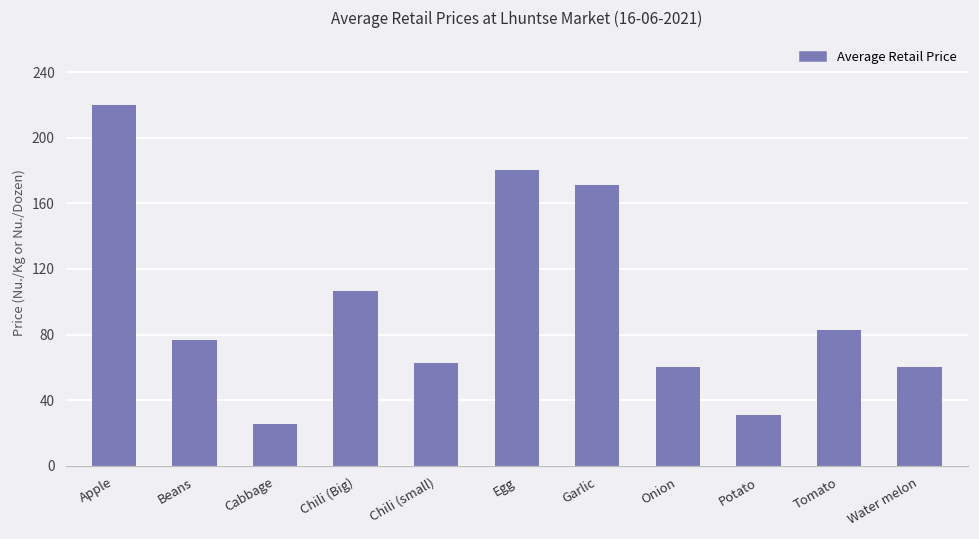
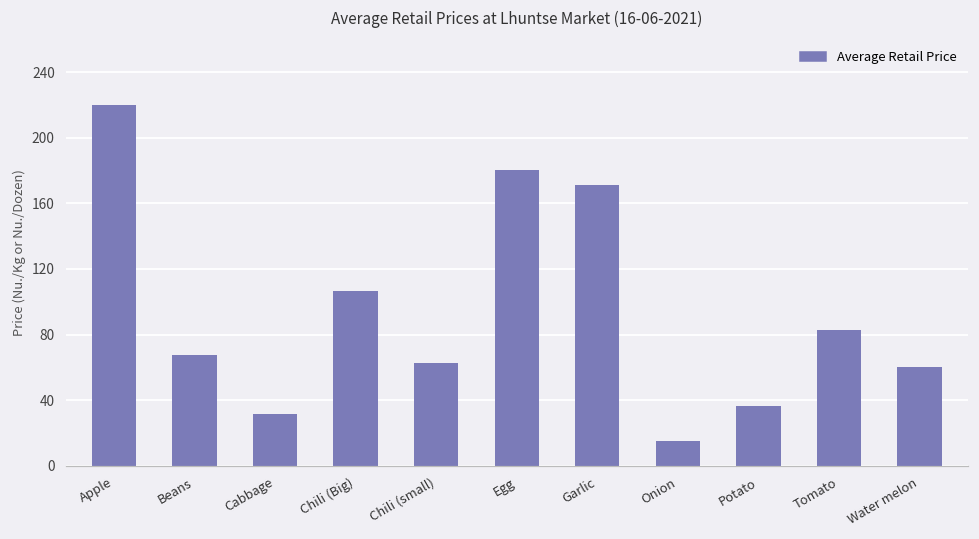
Beans: 77 -> 68
Cabbage: 26 -> 32
Onion: 60 -> 15
Potato: 31 -> 37
